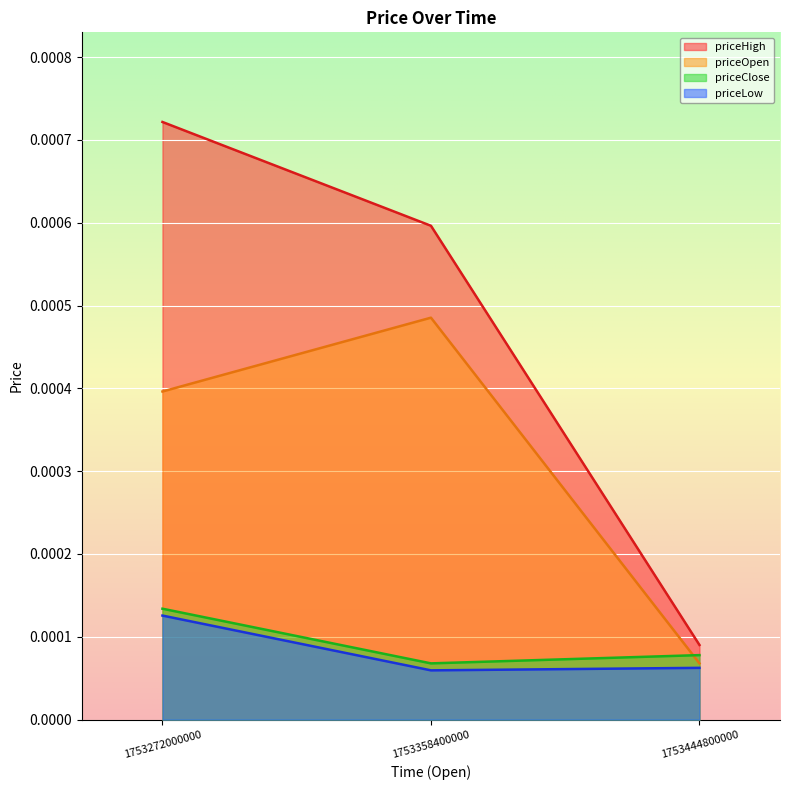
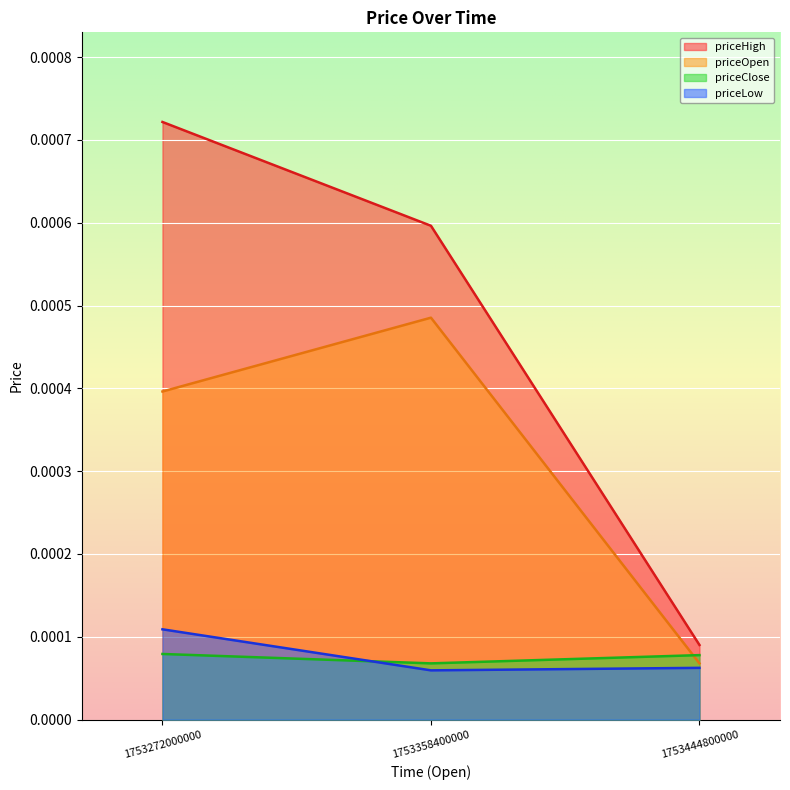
priceClose, 1753272000000: 0.00013 -> 0.00008
priceLow, 1753272000000: 0.00013 -> 0.00011
